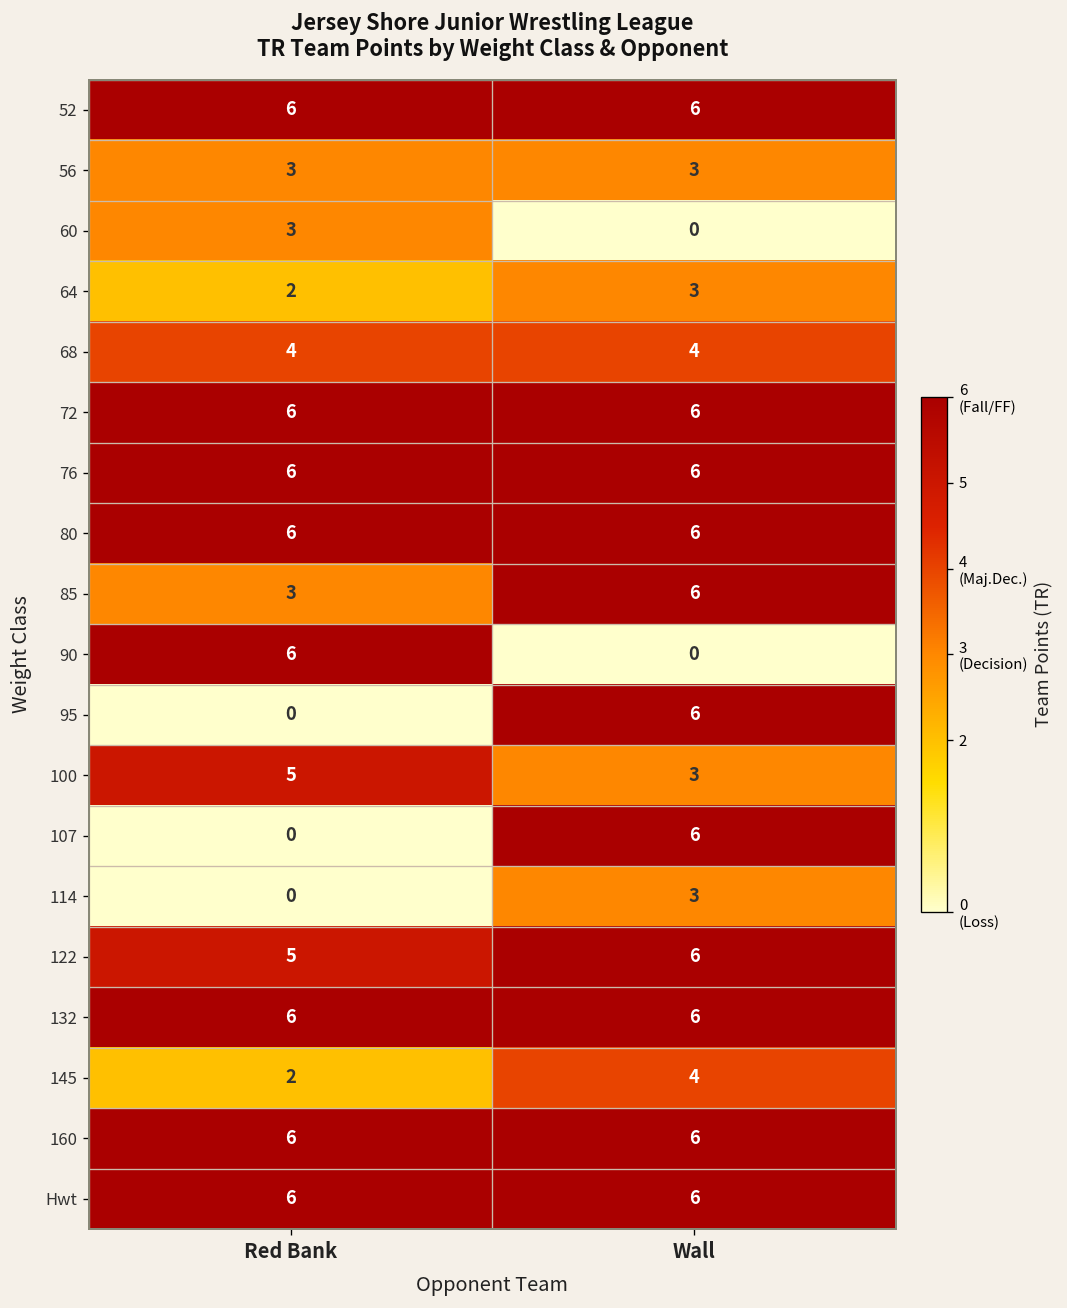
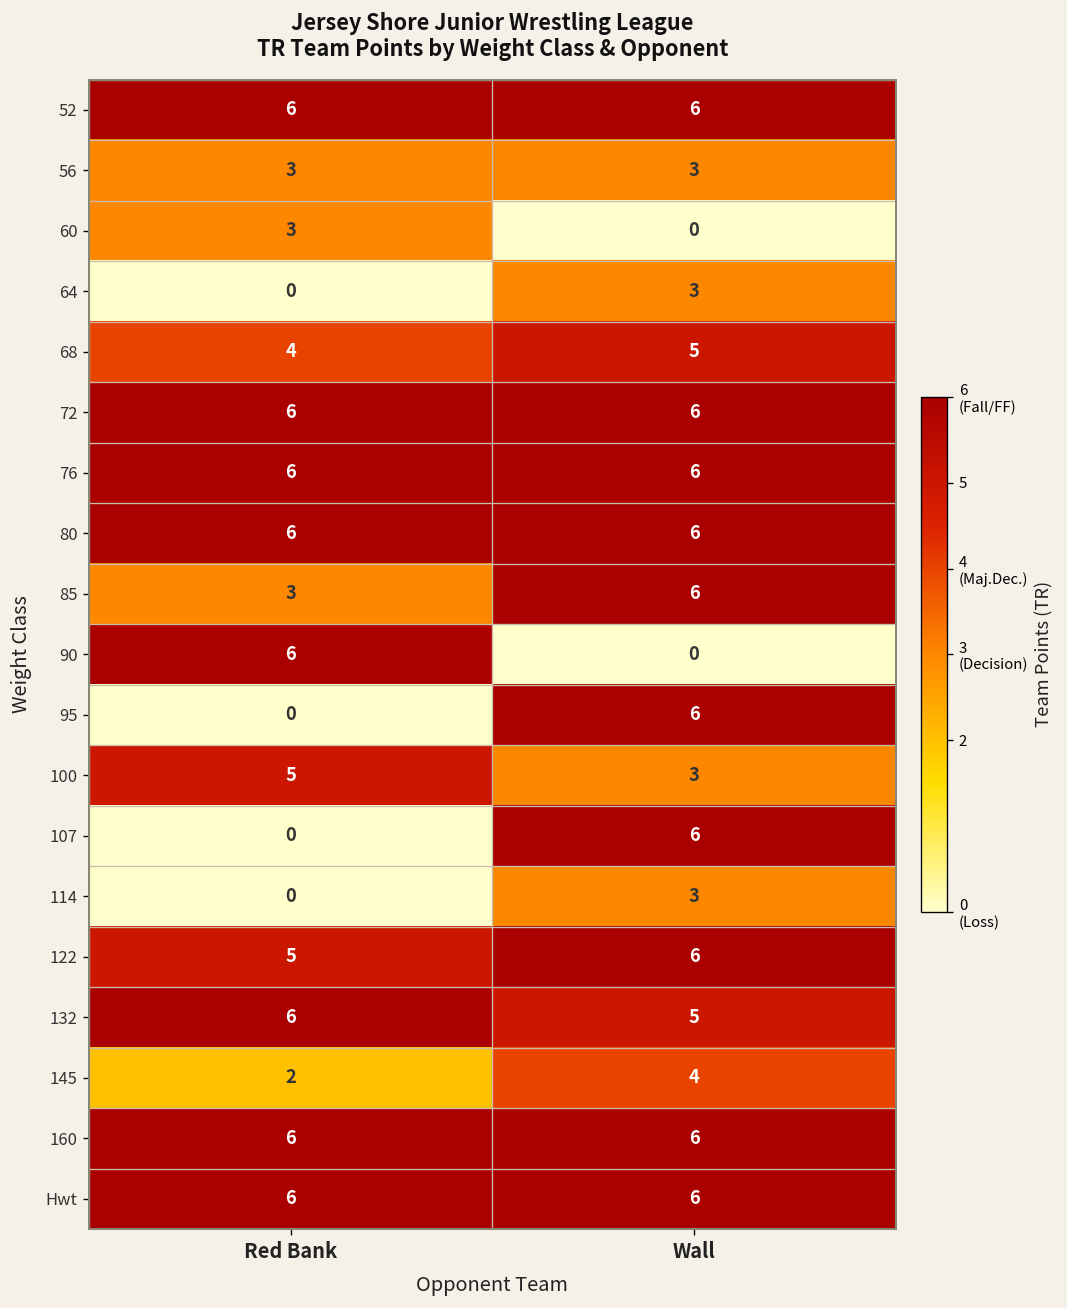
64, Red Bank: 2 -> 0
68, Wall: 4 -> 5
132, Wall: 6 -> 5
